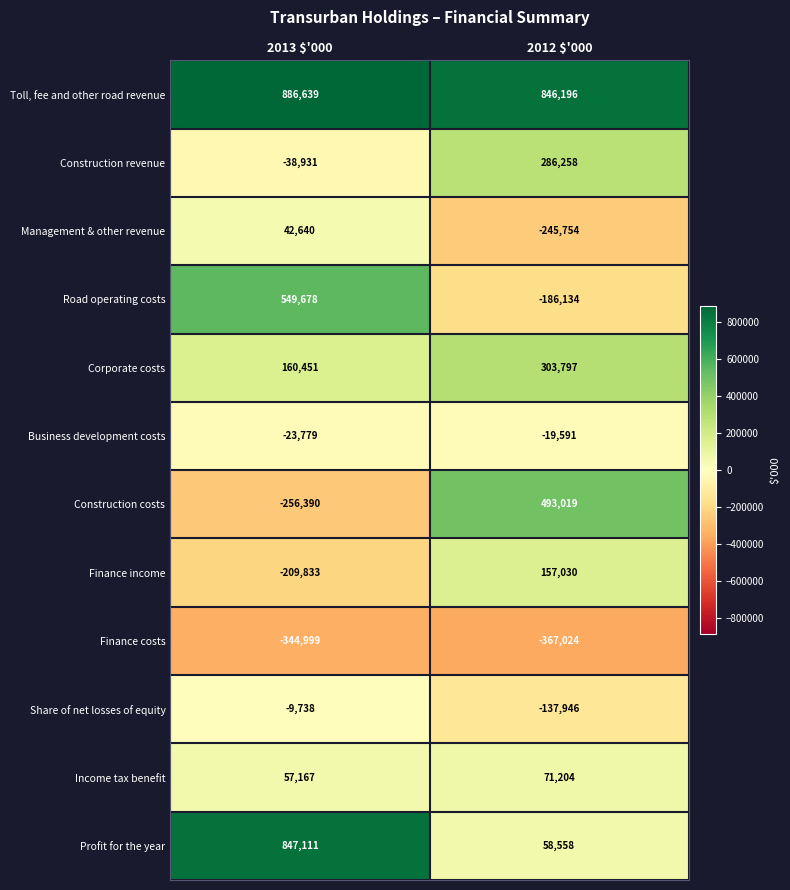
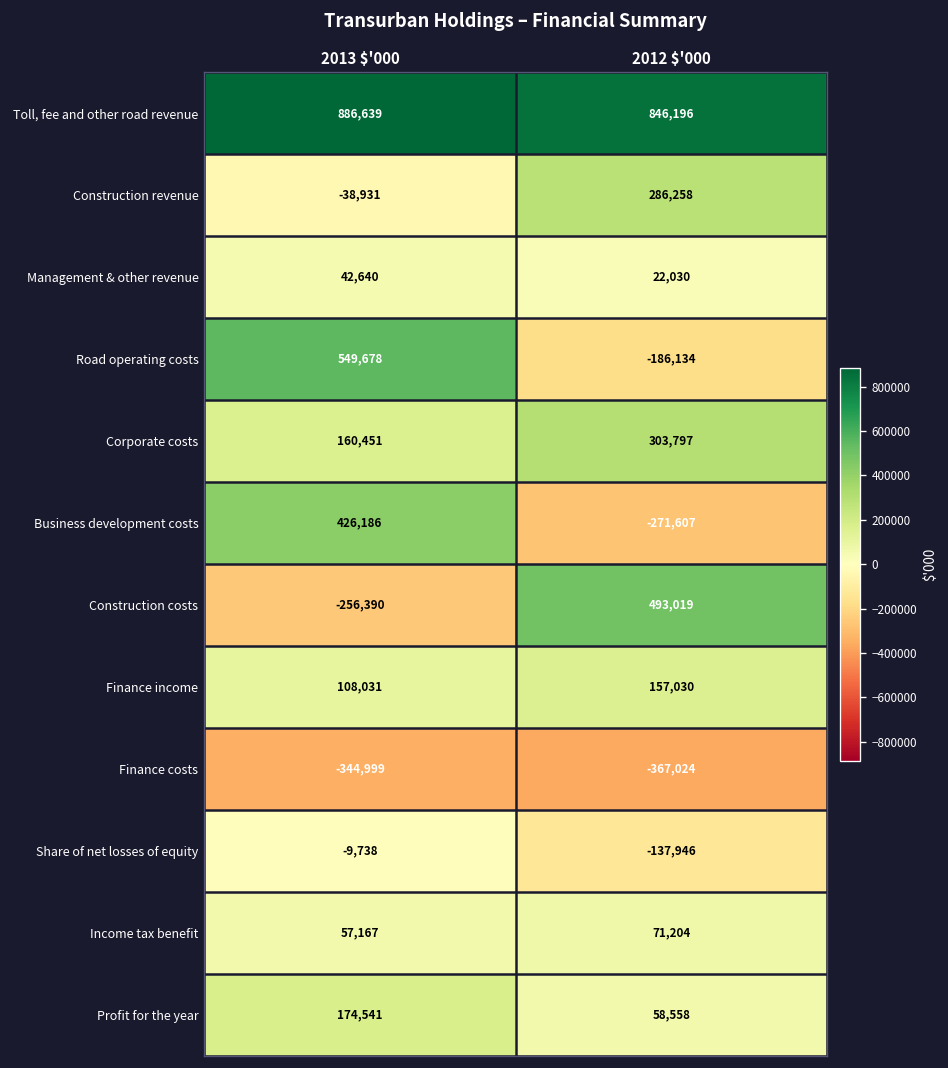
Management & other revenue, 2012 $'000: -245,754 -> 22,030
Business development costs, 2013 $'000: -23,779 -> 426,186
Business development costs, 2012 $'000: -19,591 -> -271,607
Finance income, 2013 $'000: -209,833 -> 108,031
Profit for the year, 2013 $'000: 847,111 -> 174,541
